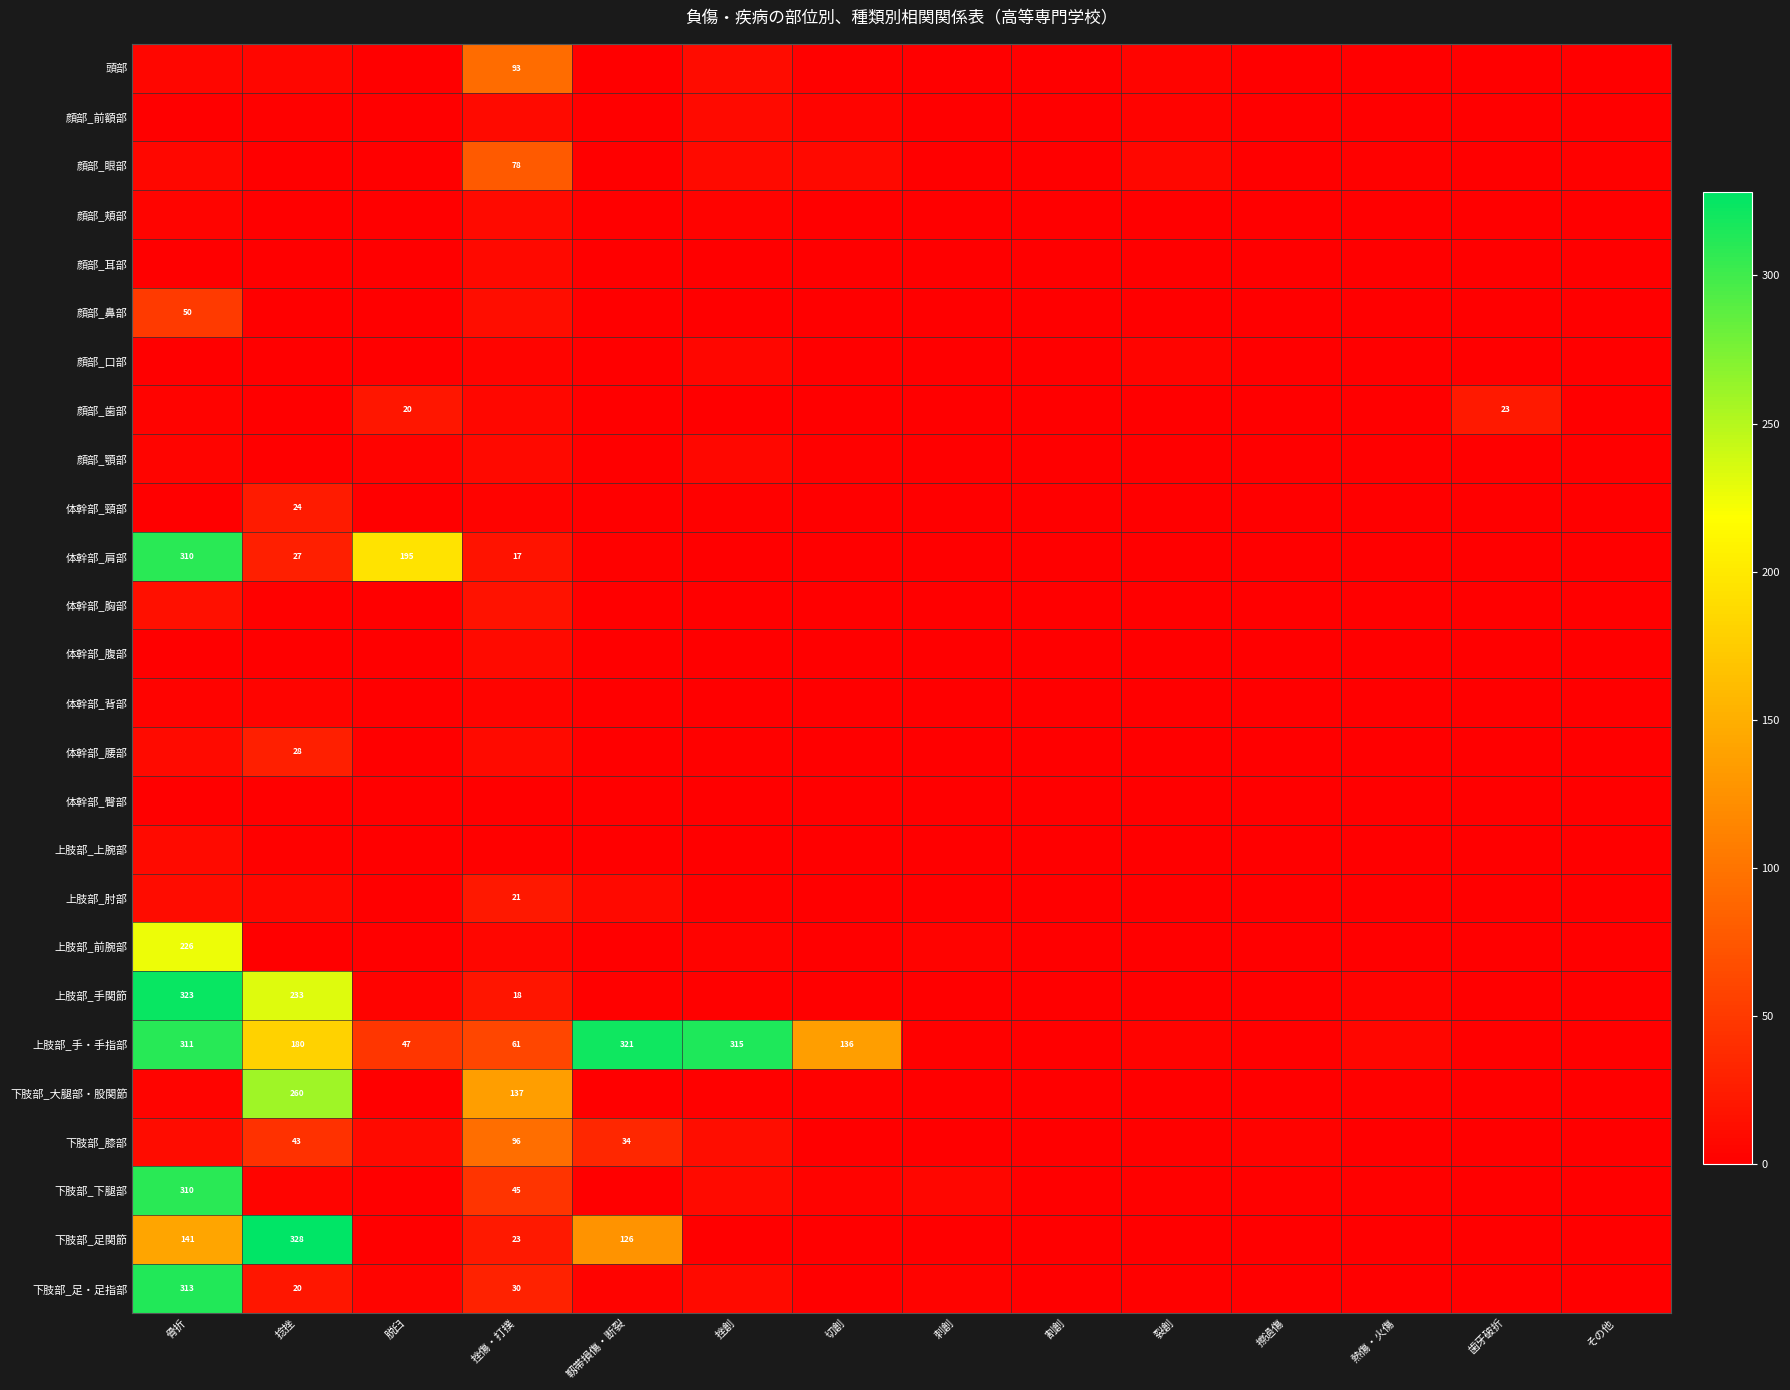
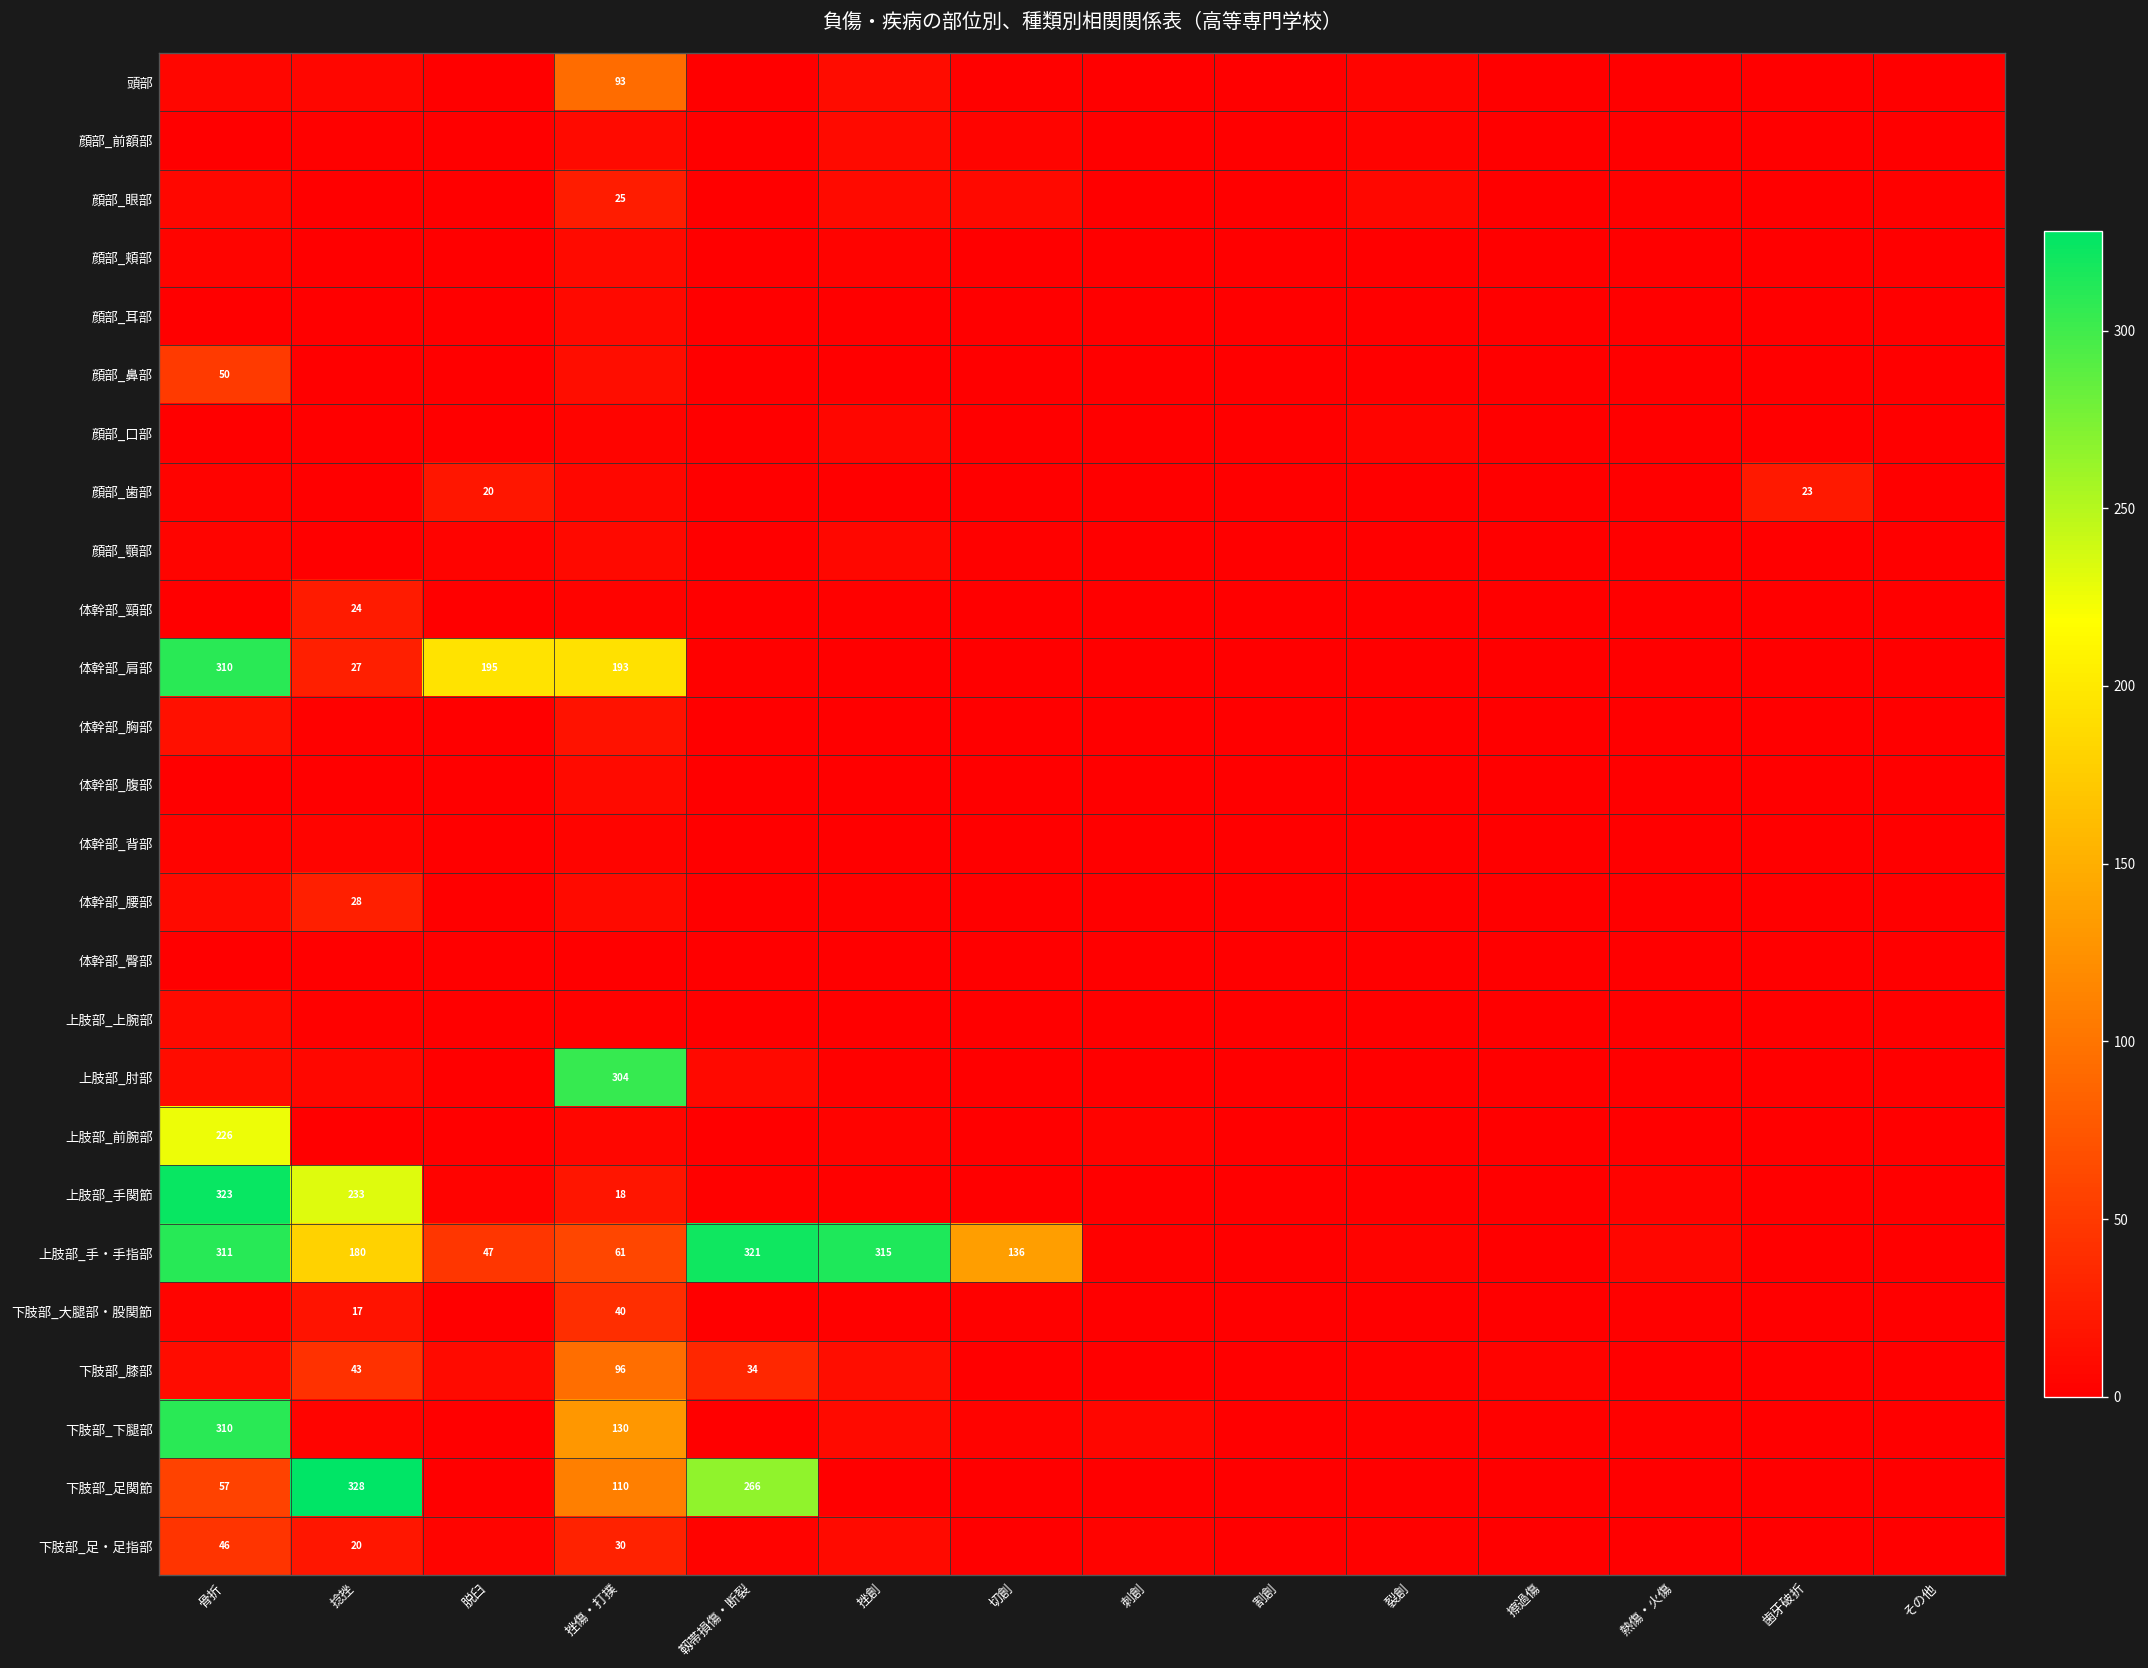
顔部_眼部, 挫傷・打撲: 78 -> 25
体幹部_肩部, 挫傷・打撲: 17 -> 193
上肢部_肘部, 挫傷・打撲: 21 -> 304
下肢部_大腿部・股関節, 捻挫: 260 -> 17
下肢部_大腿部・股関節, 挫傷・打撲: 137 -> 40
下肢部_下腿部, 挫傷・打撲: 45 -> 130
下肢部_足関節, 骨折: 141 -> 57
下肢部_足関節, 挫傷・打撲: 23 -> 110
下肢部_足関節, 靱帯損傷・断裂: 126 -> 266
下肢部_足・足指部, 骨折: 313 -> 46
